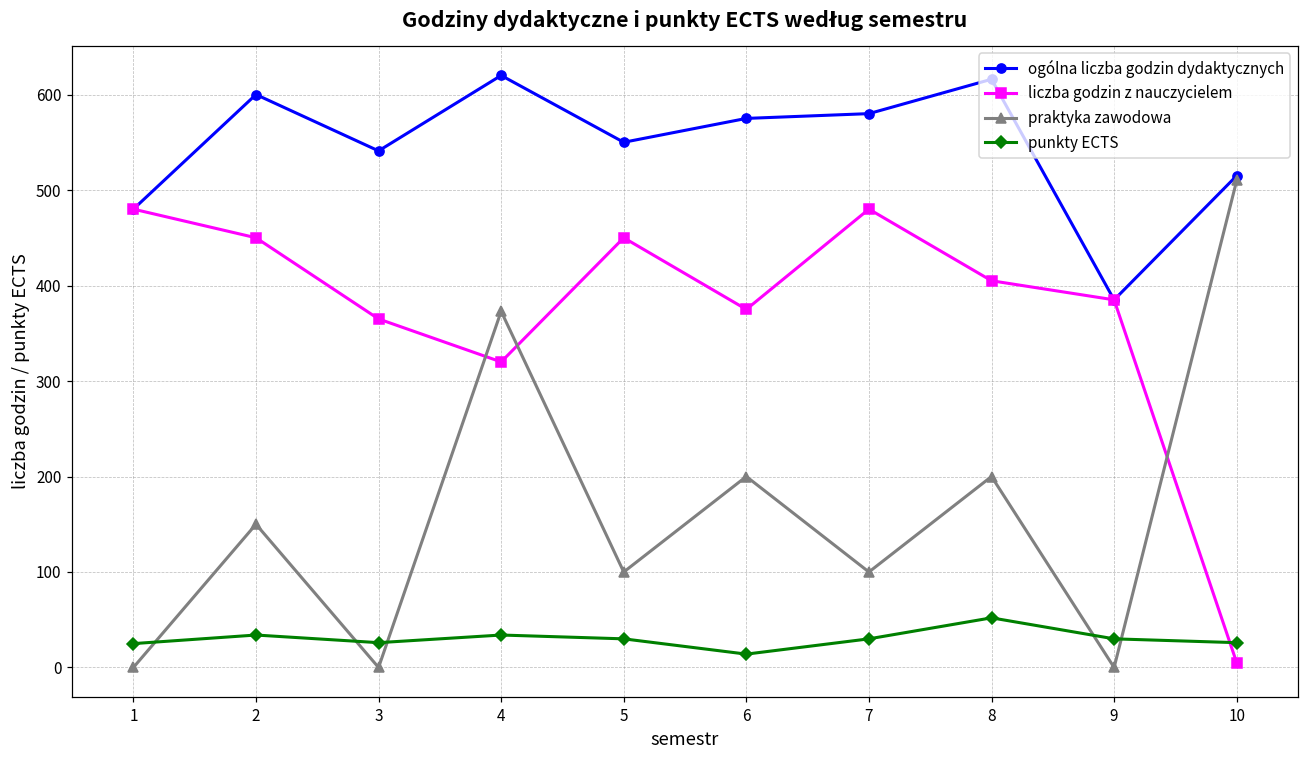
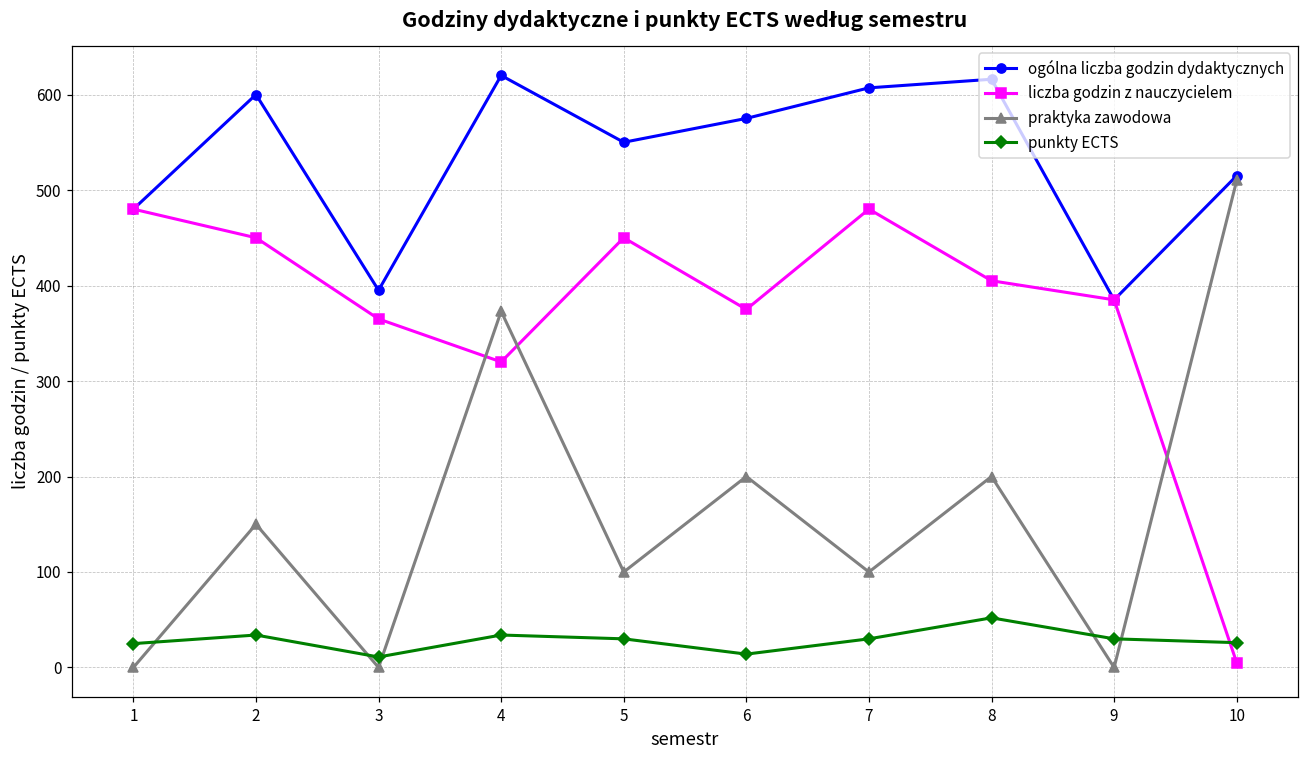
ogólna liczba godzin dydaktycznych, 3: 540 -> 400
punkty ECTS, 3: 30 -> 10
ogólna liczba godzin dydaktycznych, 7: 580 -> 610
